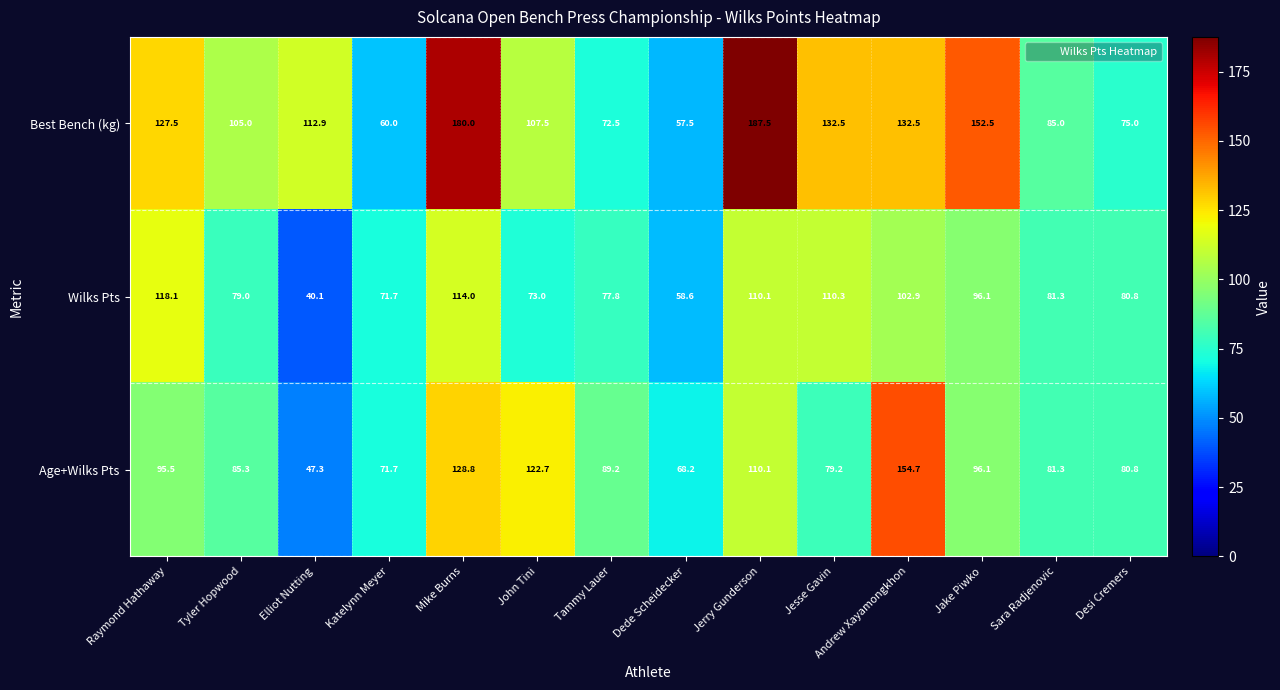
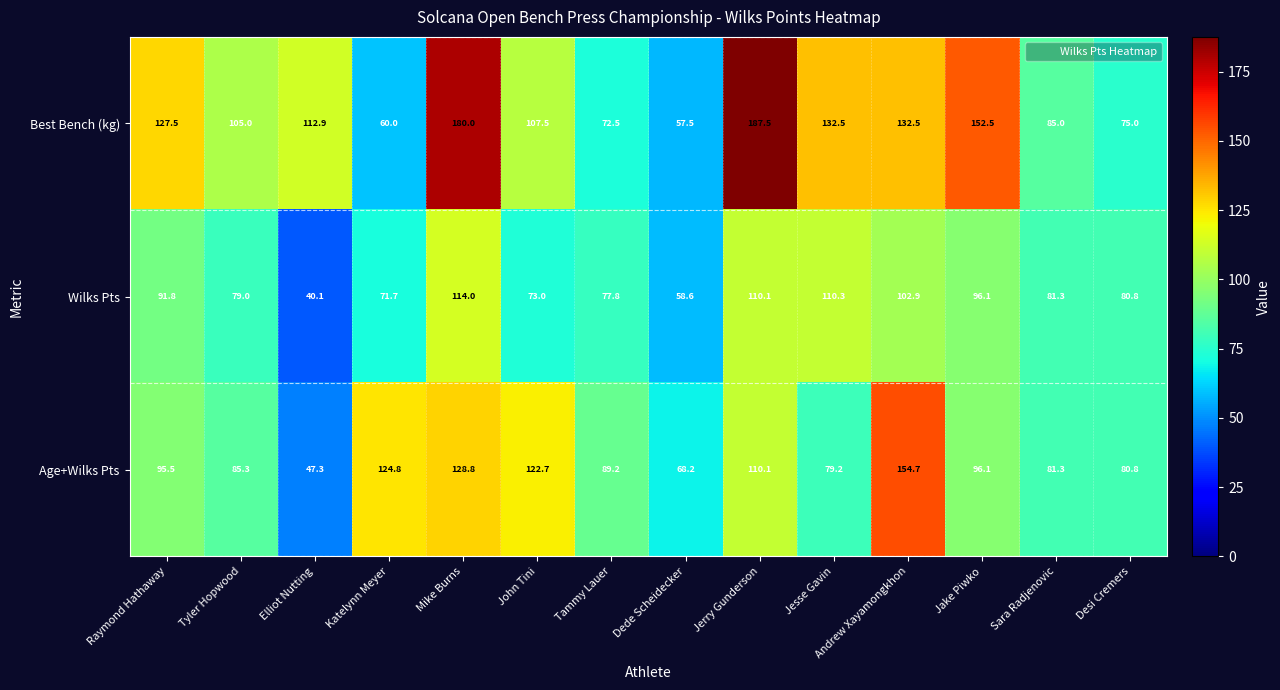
Wilks Pts, Raymond Hathaway: 118.1 -> 91.8
Age+Wilks Pts, Katelynn Meyer: 71.7 -> 124.8
